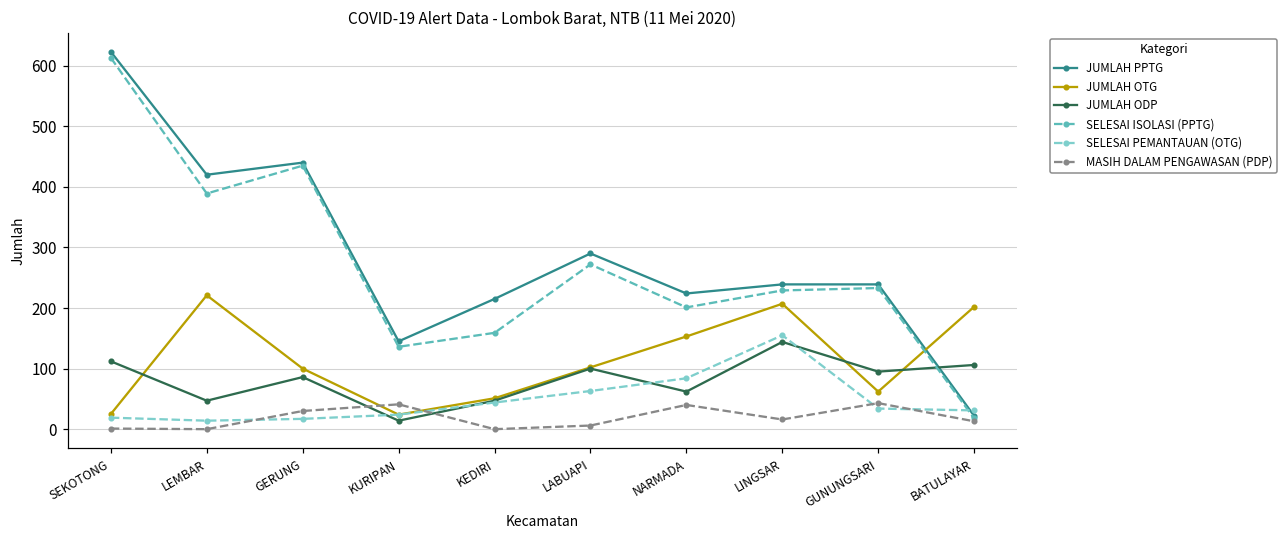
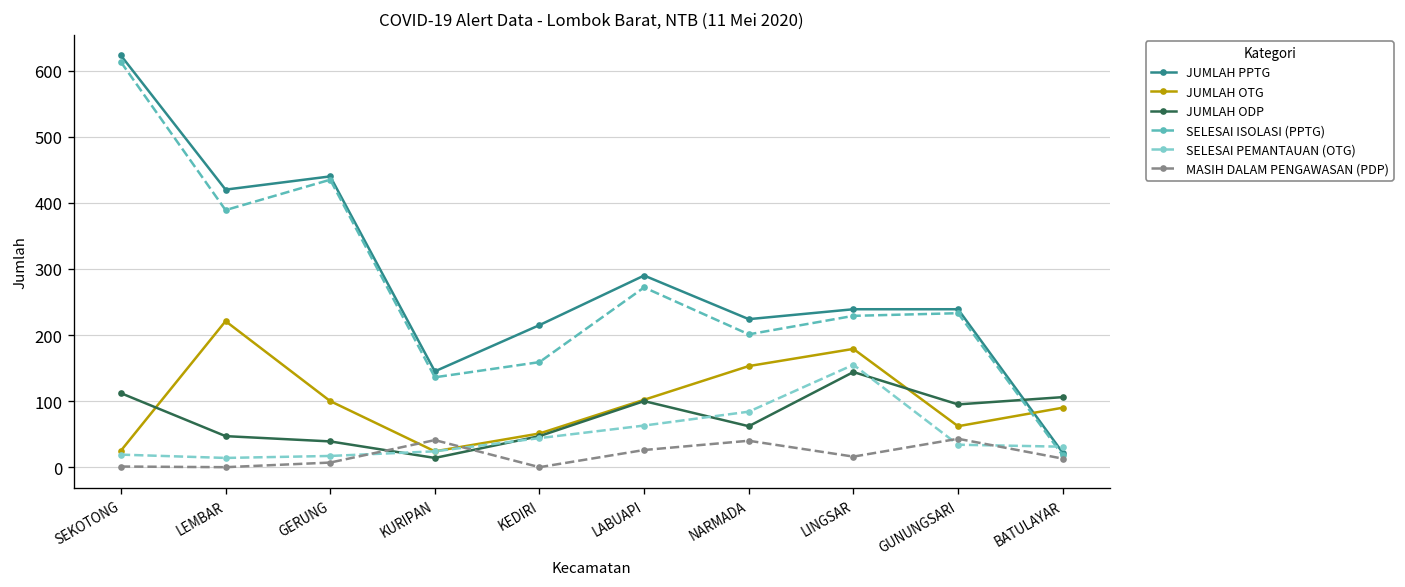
JUMLAH ODP, GERUNG: 90 -> 40
MASIH DALAM PENGAWASAN (PDP), GERUNG: 30 -> 10
MASIH DALAM PENGAWASAN (PDP), LABUAPI: 10 -> 30
JUMLAH OTG, LINGSAR: 210 -> 180
JUMLAH OTG, BATULAYAR: 200 -> 90
